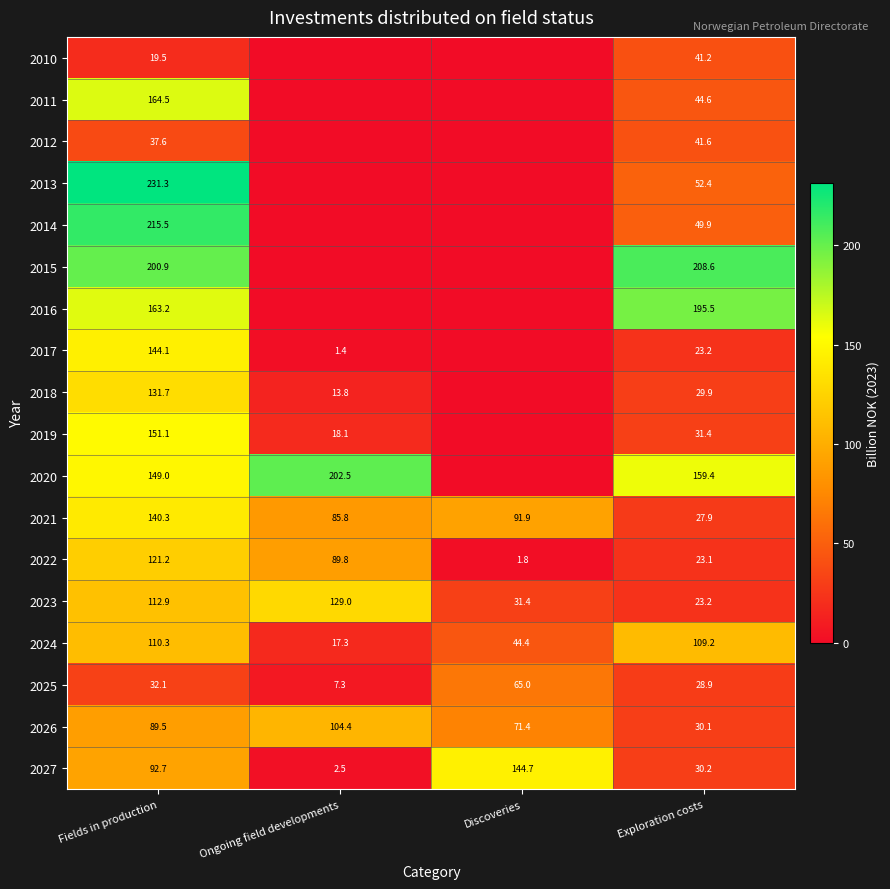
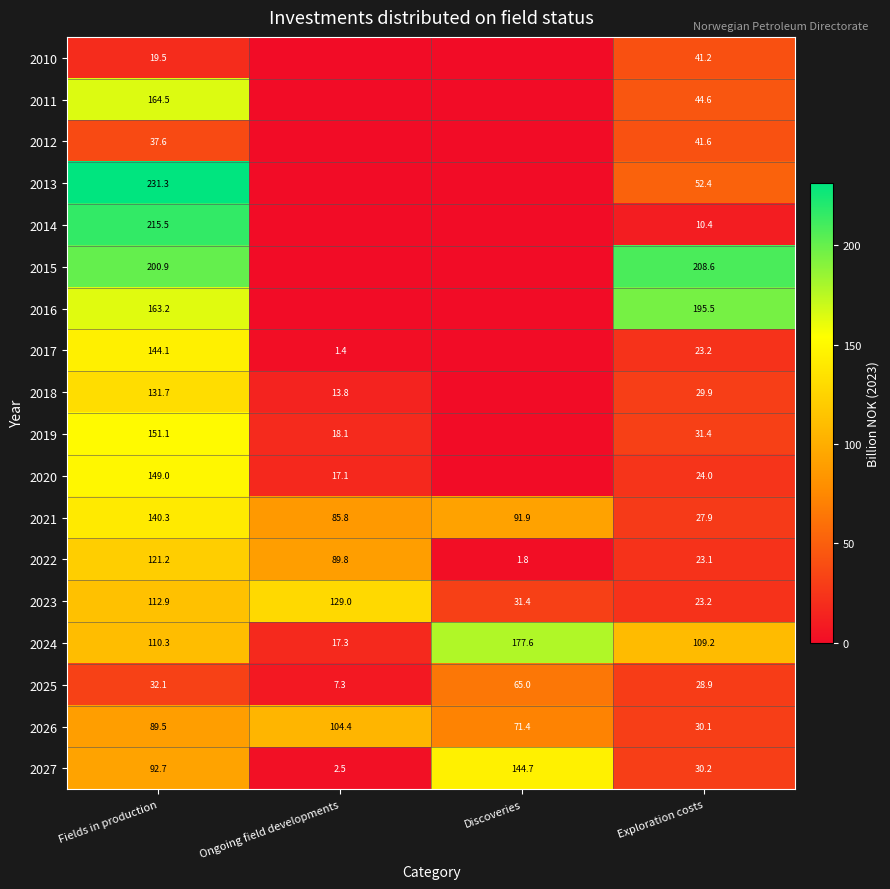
2014, Exploration costs: 49.9 -> 10.4
2020, Ongoing field developments: 202.5 -> 17.1
2020, Exploration costs: 159.4 -> 24.0
2024, Discoveries: 44.4 -> 177.6
